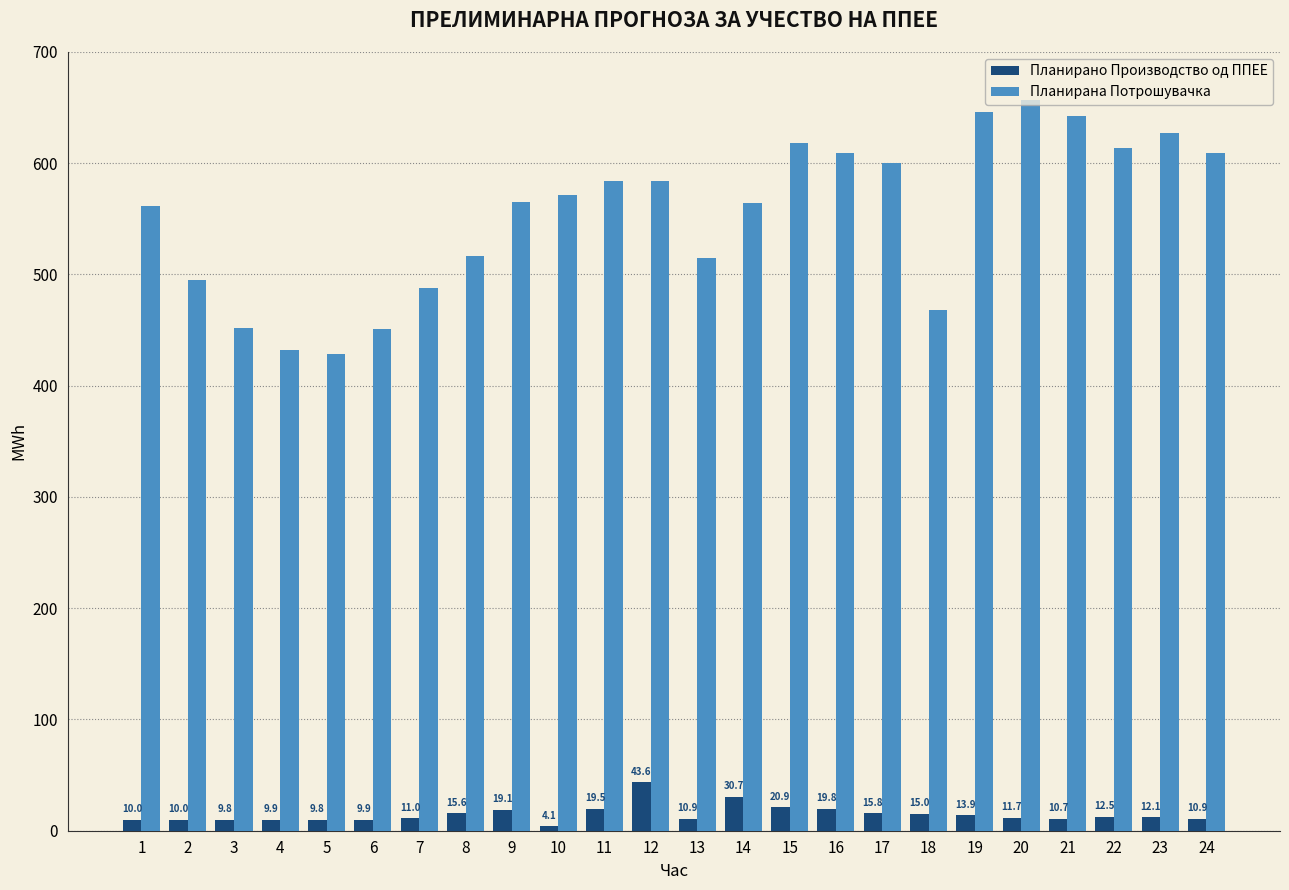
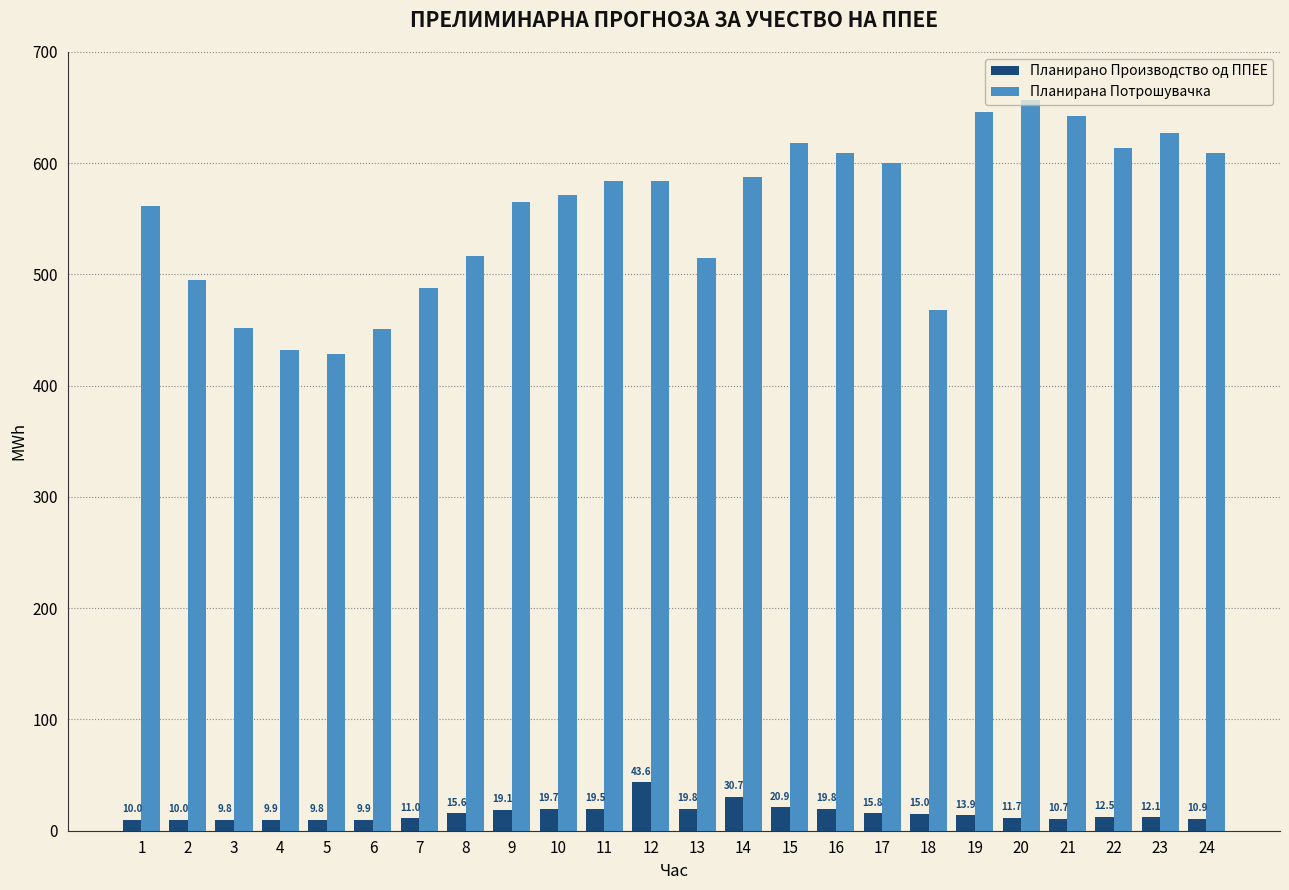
Планирано Производство од ППЕЕ, 10: 4.1 -> 19.7
Планирано Производство од ППЕЕ, 13: 10.9 -> 19.8
Планирана Потрошувачка, 14: 564 -> 588
